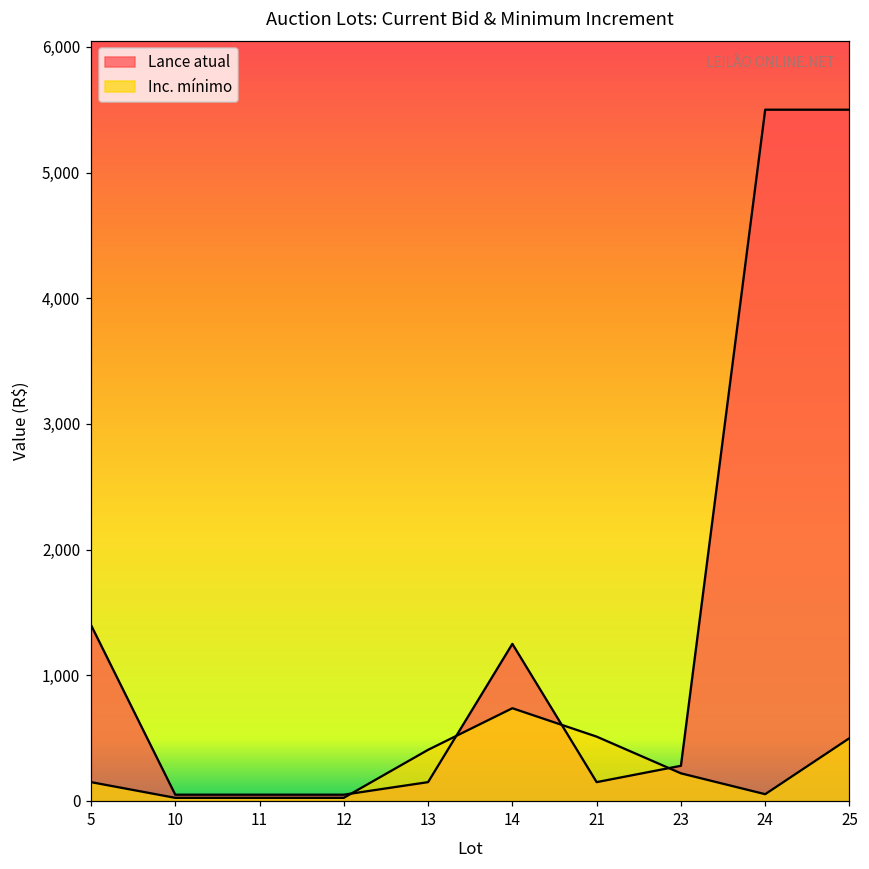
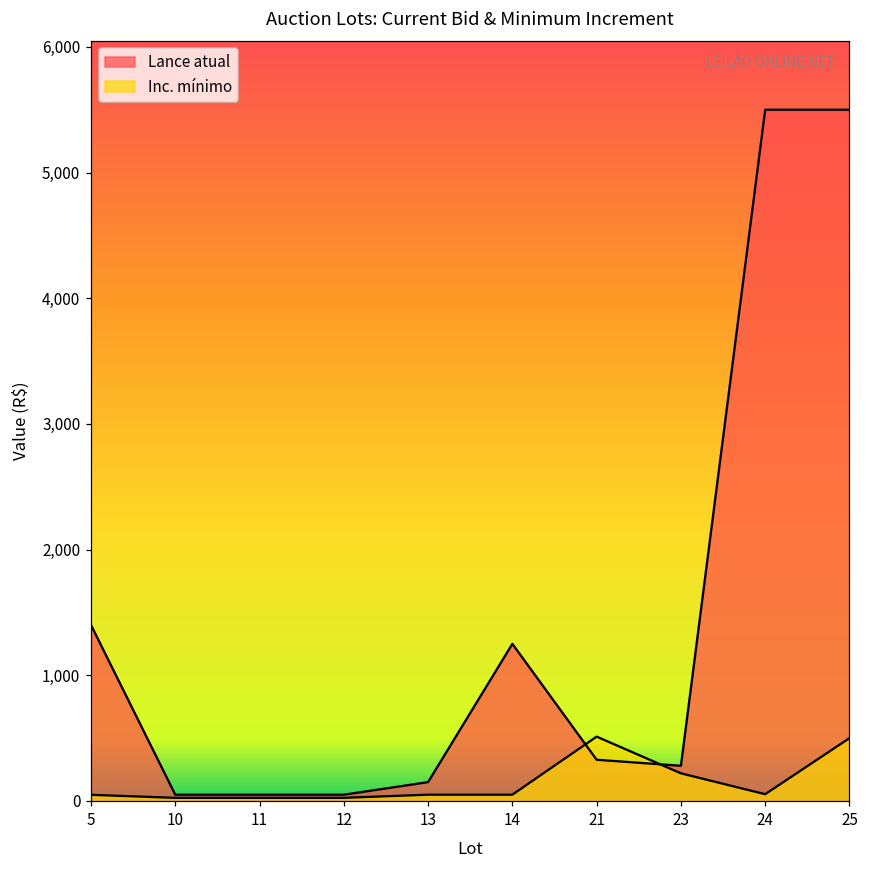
Inc. mínimo, 5: 150 -> 50
Inc. mínimo, 13: 410 -> 50
Inc. mínimo, 14: 740 -> 50
Lance atual, 21: 150 -> 330
